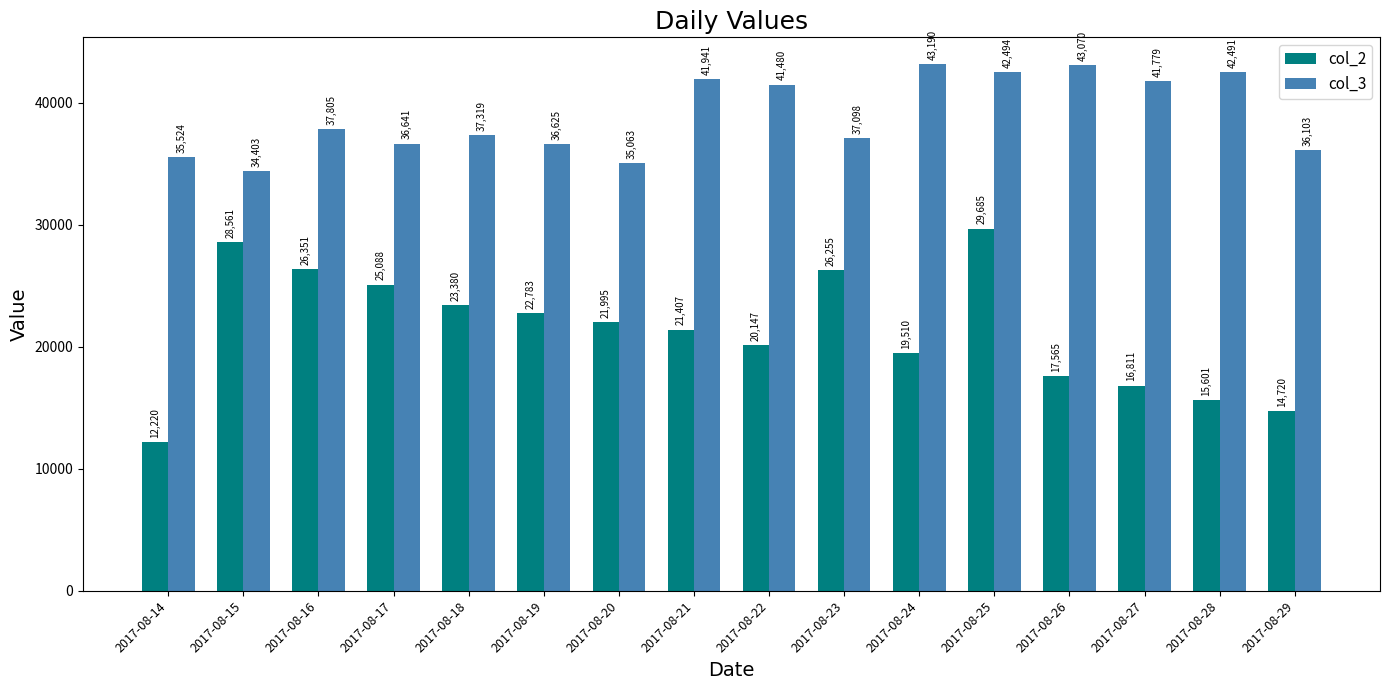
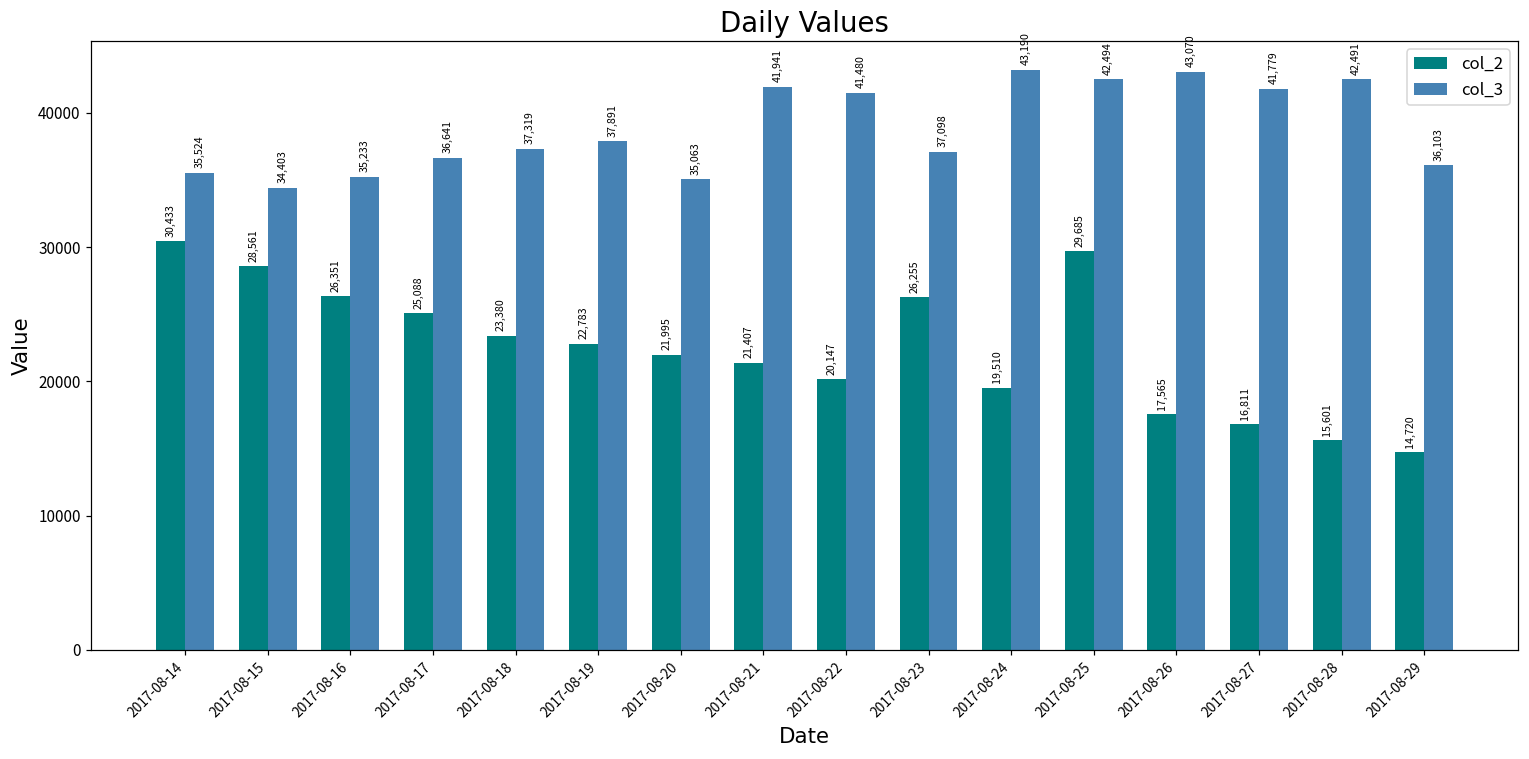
col_2, 2017-08-14: 12,220 -> 30,433
col_3, 2017-08-16: 37,805 -> 35,233
col_3, 2017-08-19: 36,625 -> 37,891
